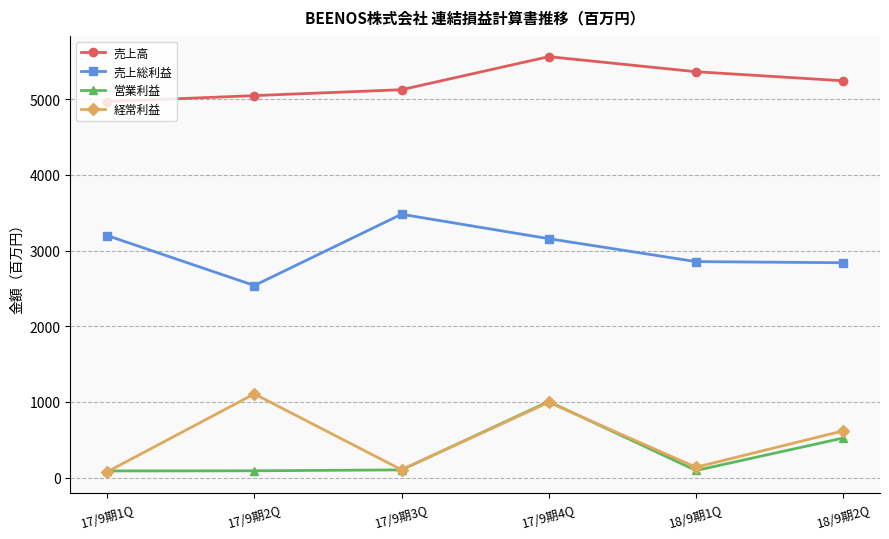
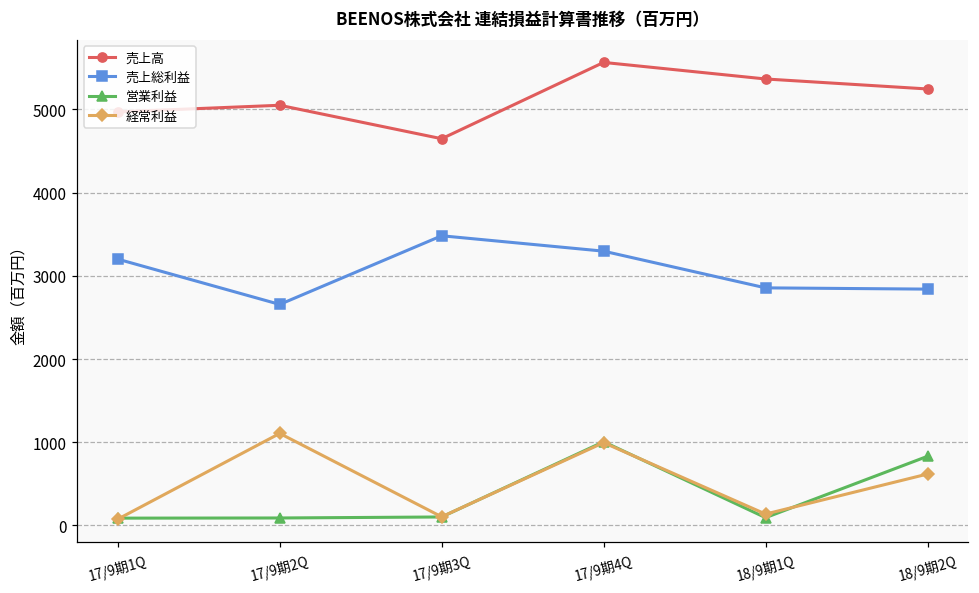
売上総利益, 17/9期2Q: 2500 -> 2700
売上高, 17/9期3Q: 5100 -> 4600
売上総利益, 17/9期4Q: 3200 -> 3300
営業利益, 18/9期2Q: 500 -> 800
